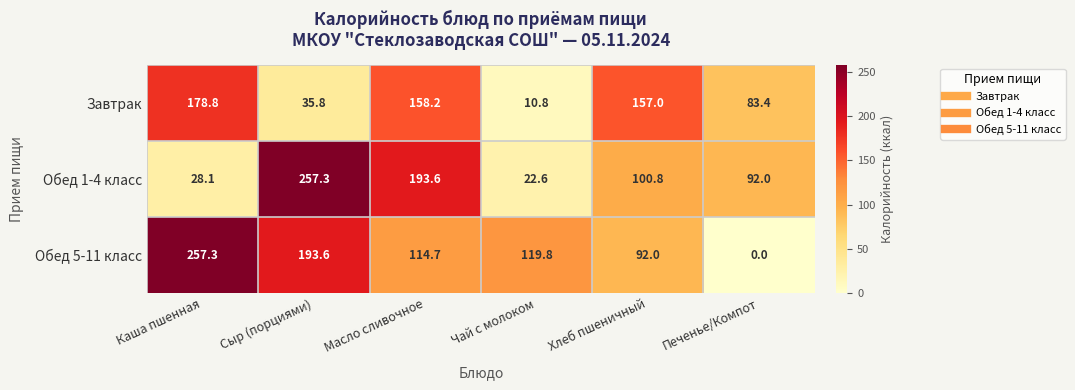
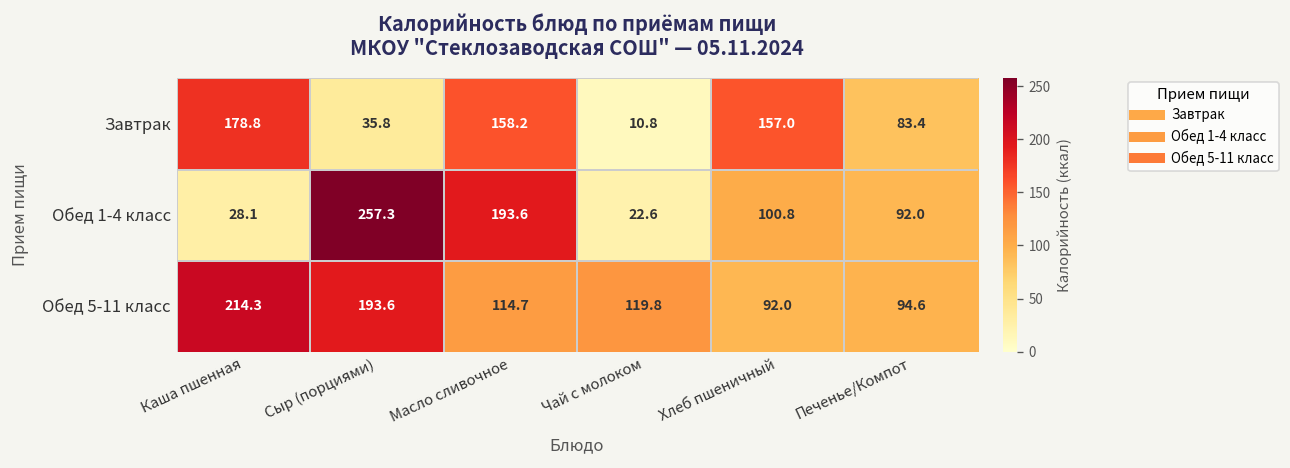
Обед 5-11 класс, Каша пшенная: 257.3 -> 214.3
Обед 5-11 класс, Печенье/Компот: 0.0 -> 94.6
